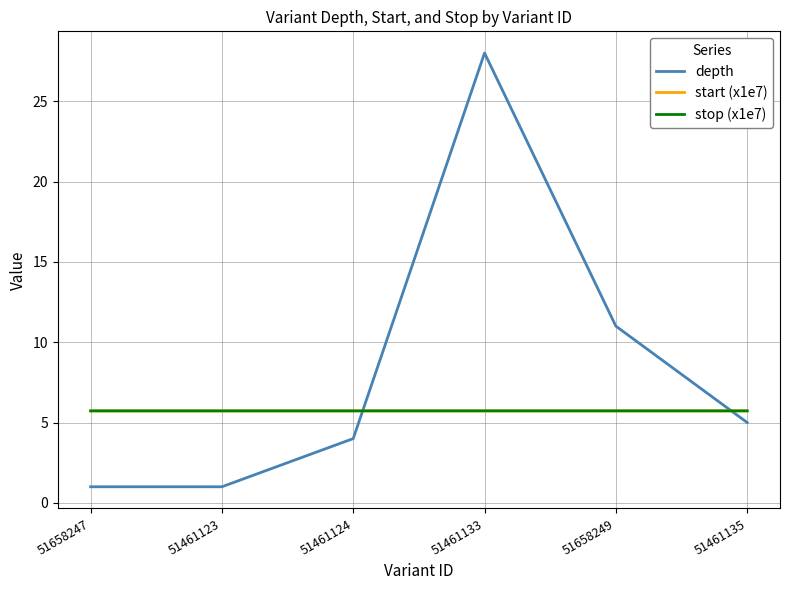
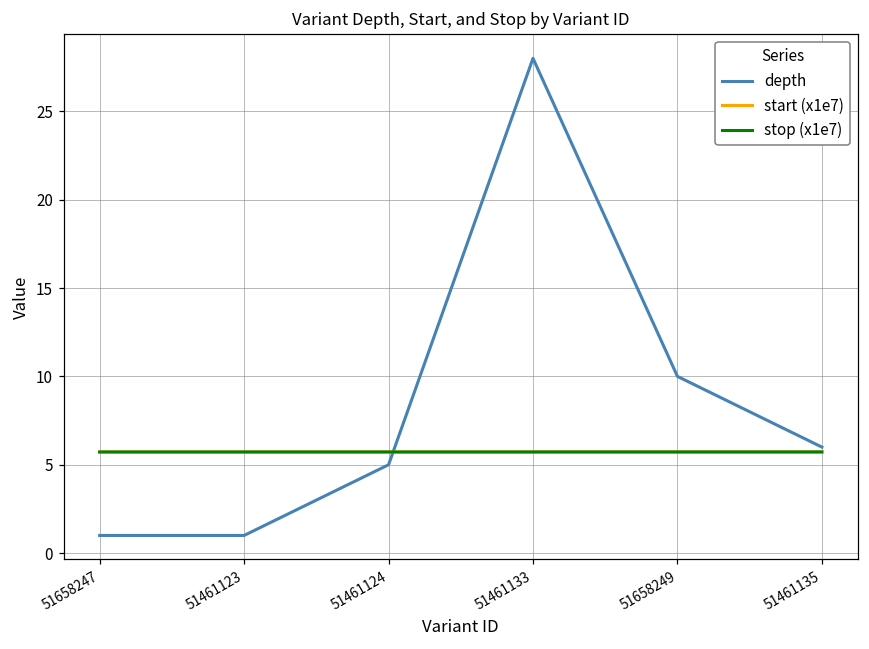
depth, 51461124: 4 -> 5
depth, 51658249: 11 -> 10
depth, 51461135: 5 -> 6
